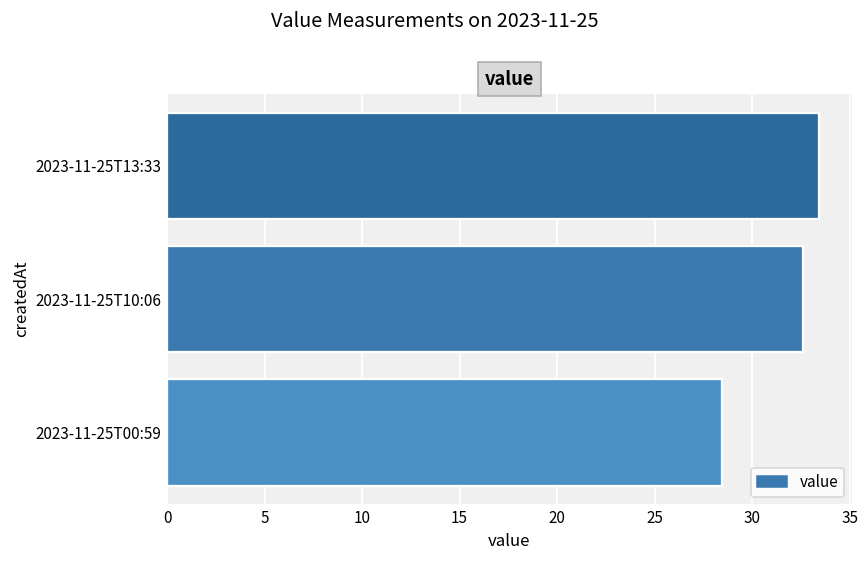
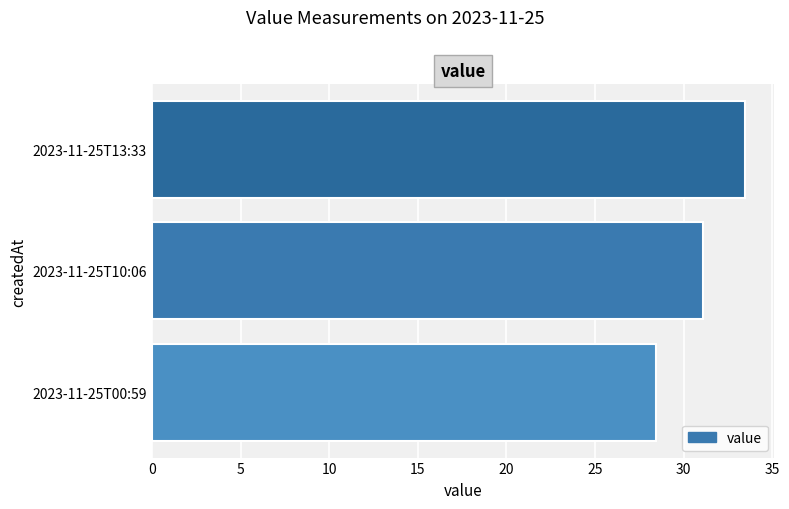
2023-11-25T10:06: 32.6 -> 31.1
